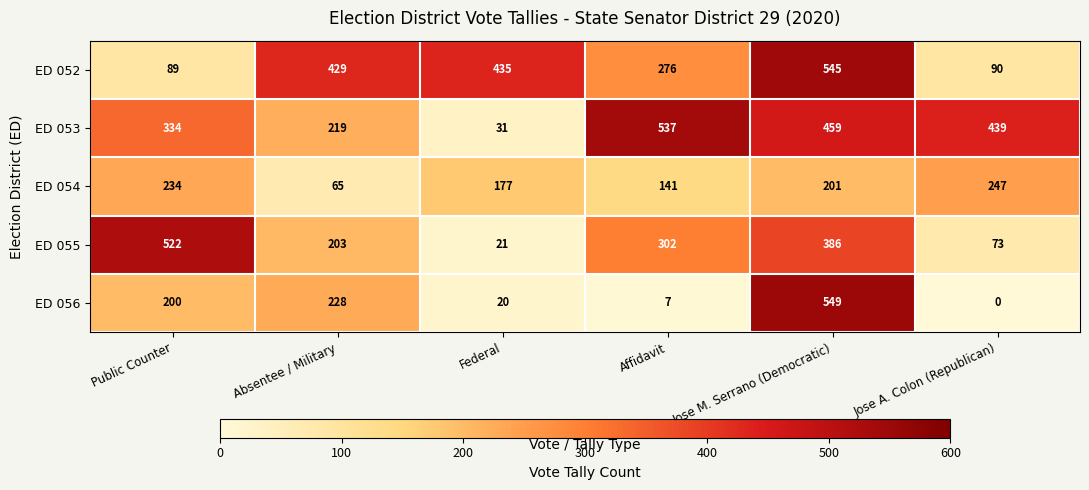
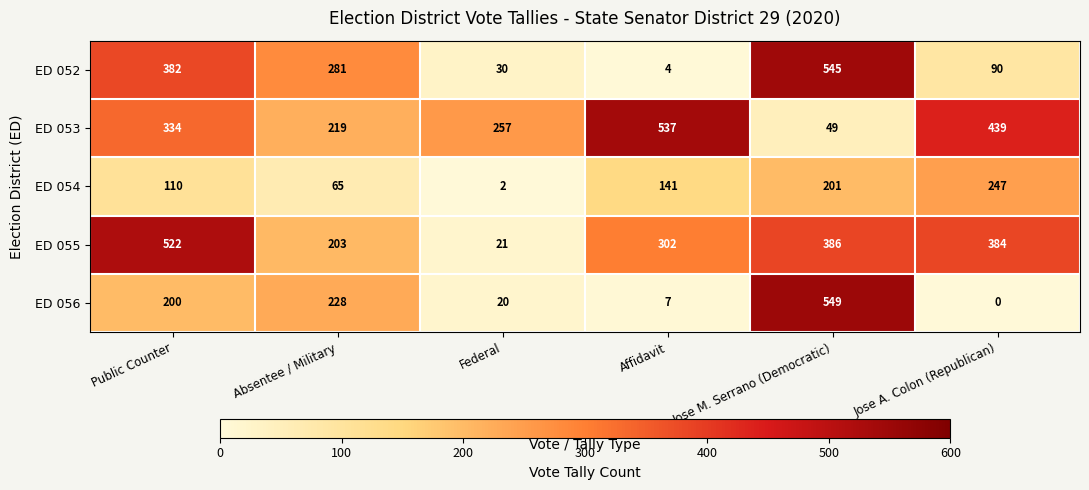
ED 052, Public Counter: 89 -> 382
ED 052, Absentee / Military: 429 -> 281
ED 052, Federal: 435 -> 30
ED 052, Affidavit: 276 -> 4
ED 053, Federal: 31 -> 257
ED 053, Jose M. Serrano (Democratic): 459 -> 49
ED 054, Public Counter: 234 -> 110
ED 054, Federal: 177 -> 2
ED 055, Jose A. Colon (Republican): 73 -> 384
